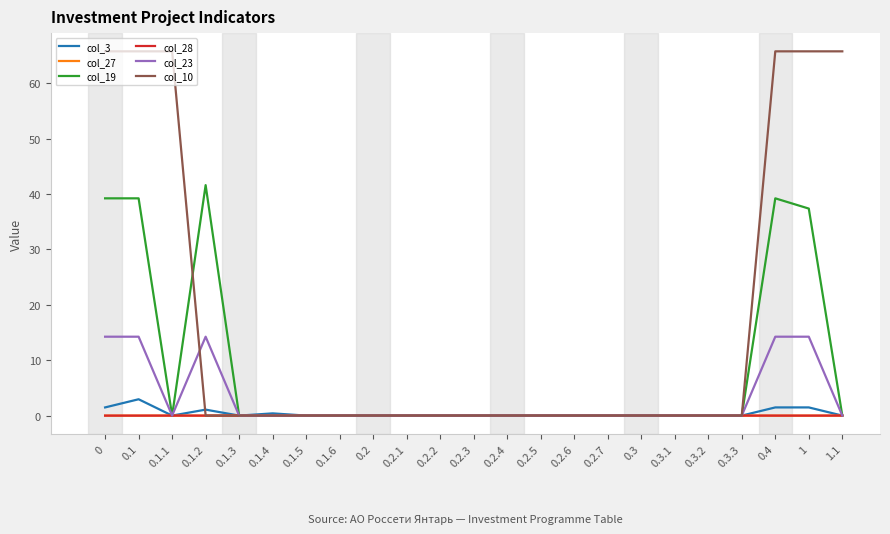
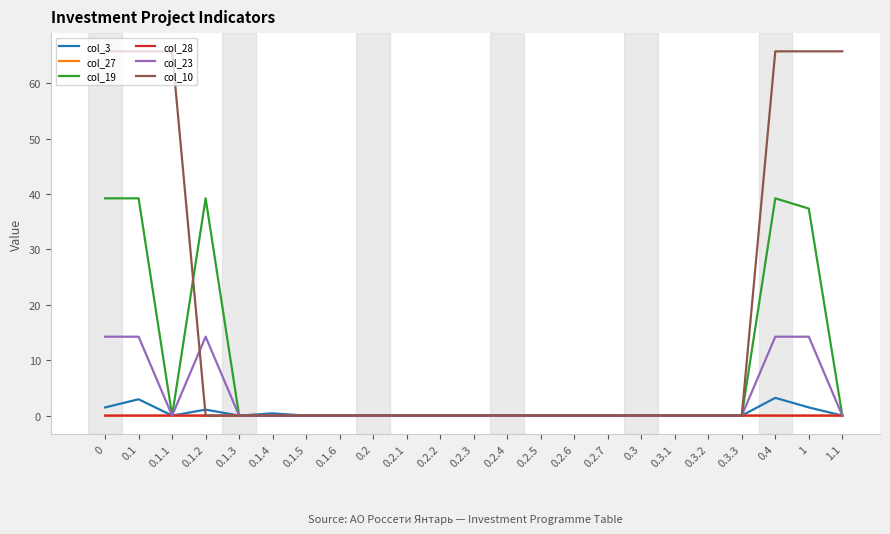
col_19, 0.1.2: 42 -> 39
col_3, 0.4: 1 -> 3
